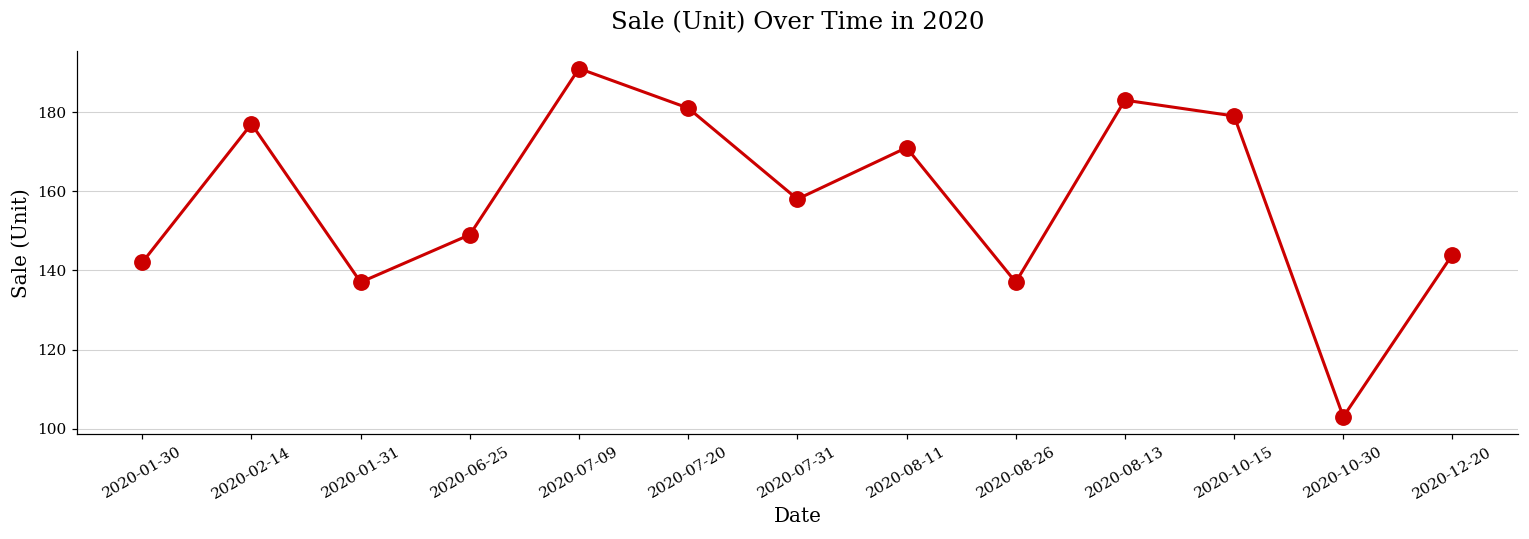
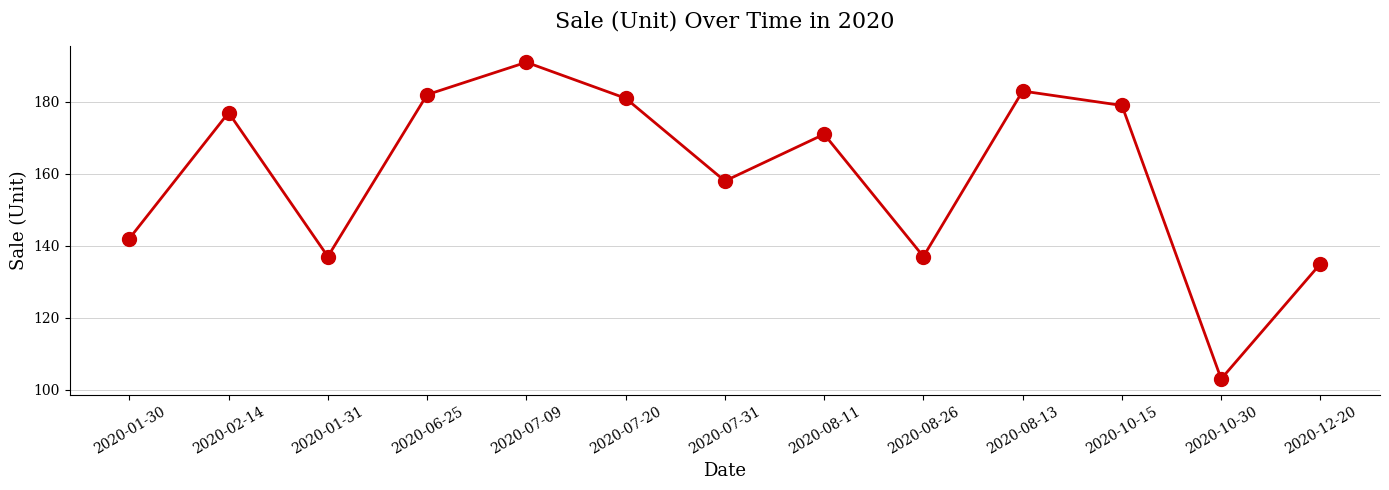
2020-06-25: 149 -> 182
2020-12-20: 144 -> 135
